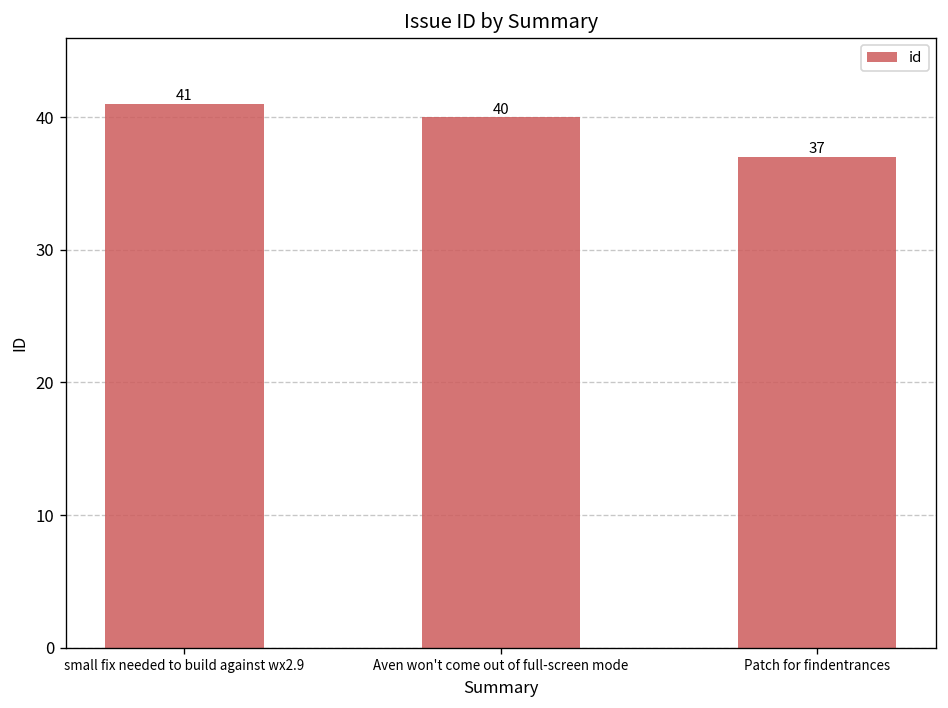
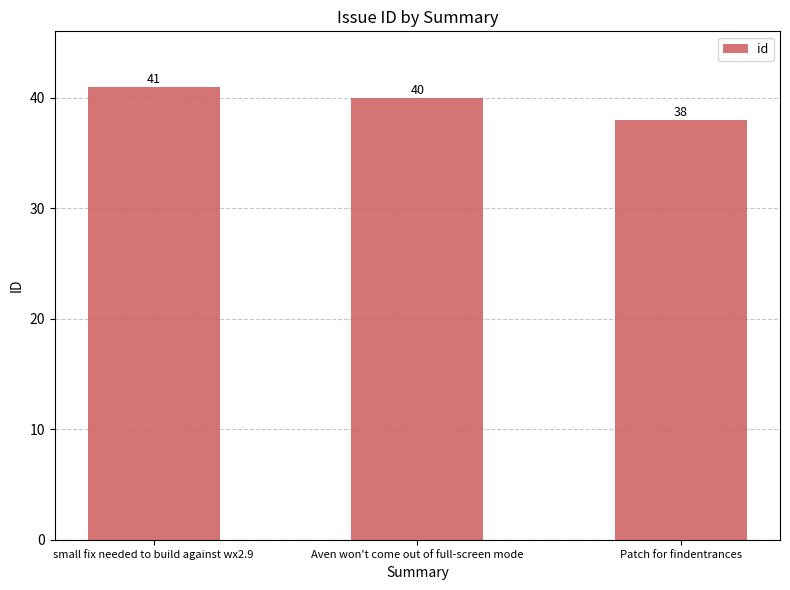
Patch for findentrances: 37 -> 38
